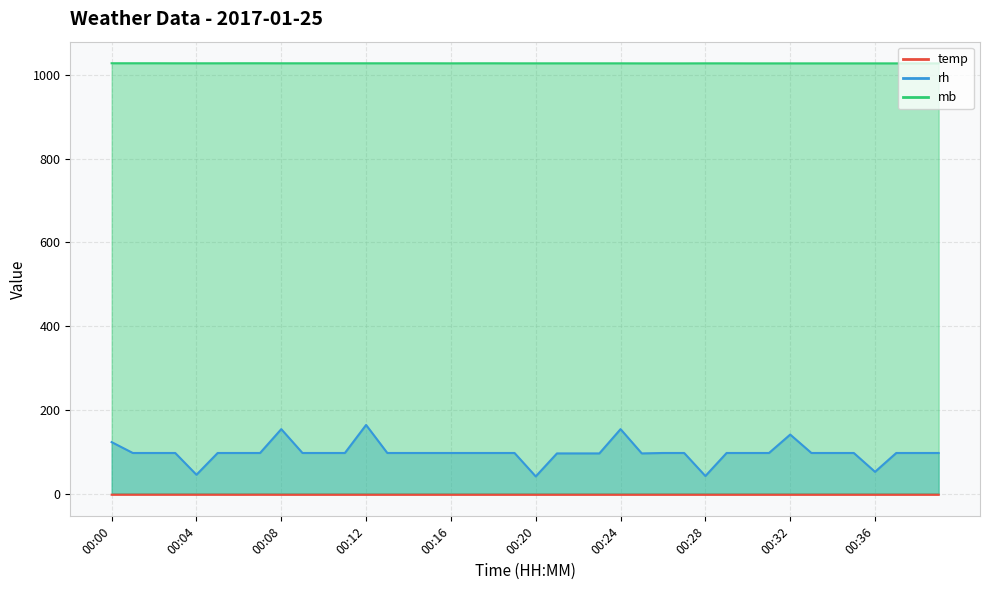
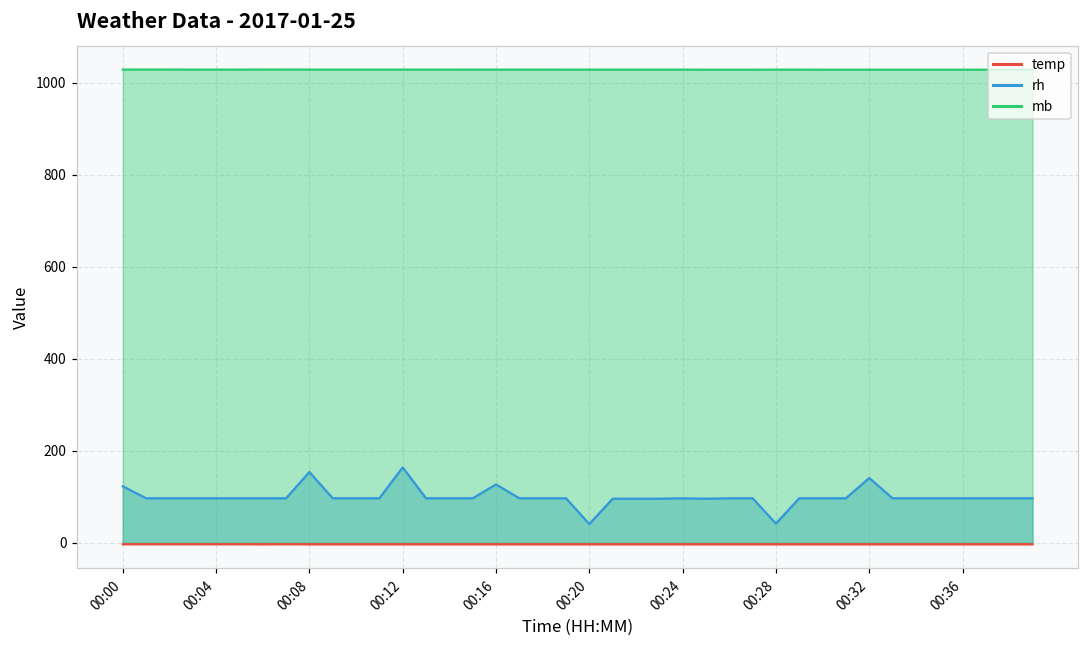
rh, 00:04: 50 -> 100
rh, 00:16: 100 -> 130
rh, 00:24: 150 -> 100
rh, 00:36: 50 -> 100
